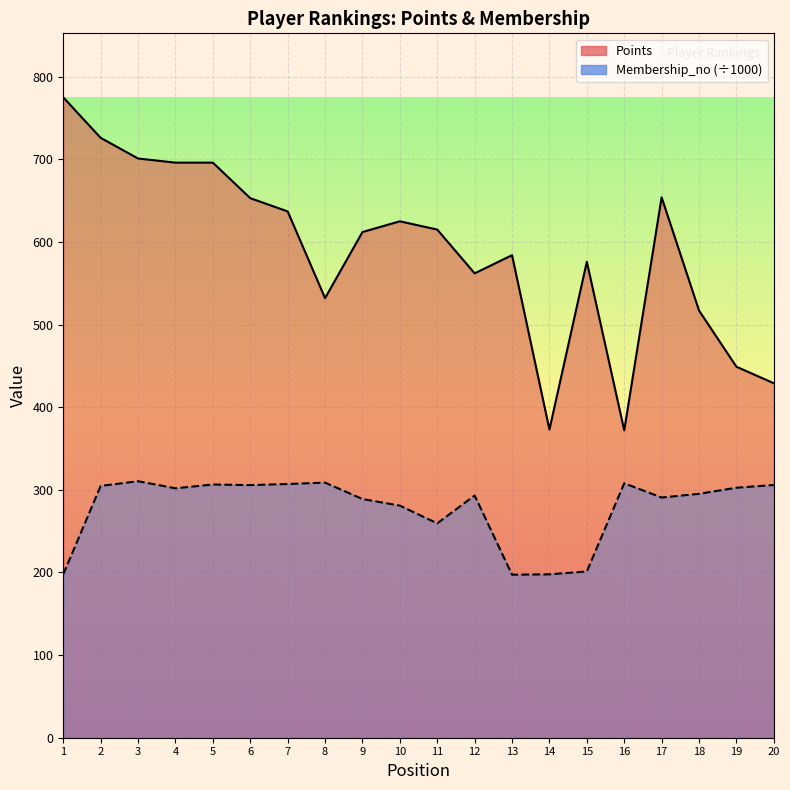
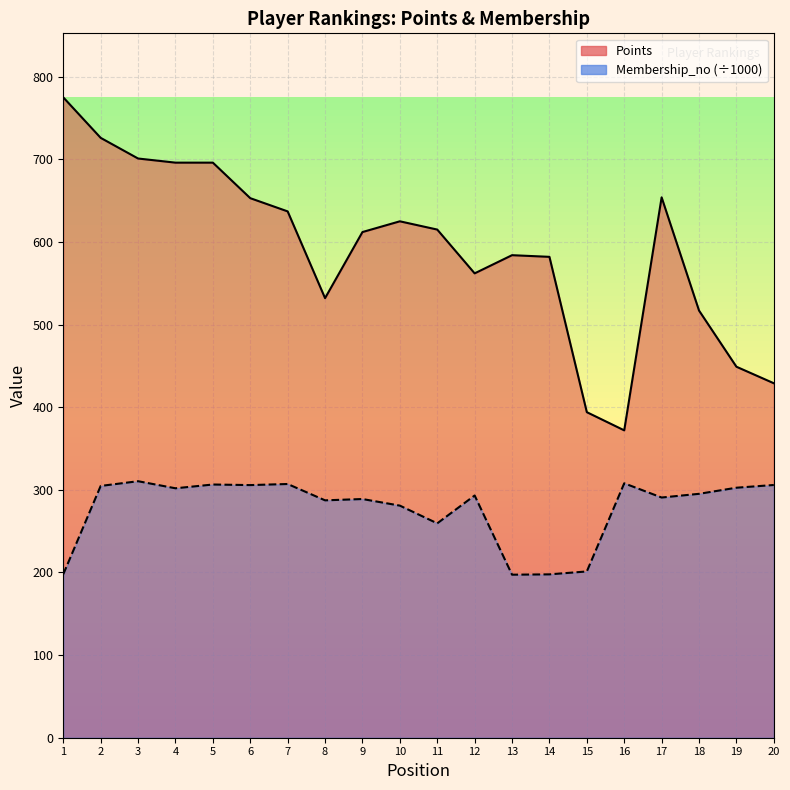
Membership_no (÷1000), 8: 310 -> 290
Points, 14: 370 -> 580
Points, 15: 580 -> 390
